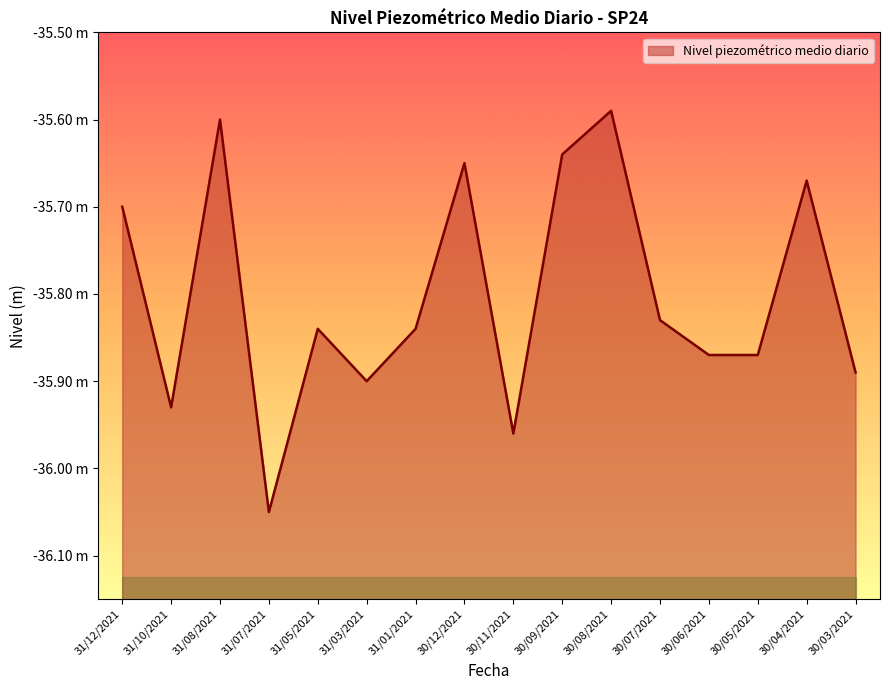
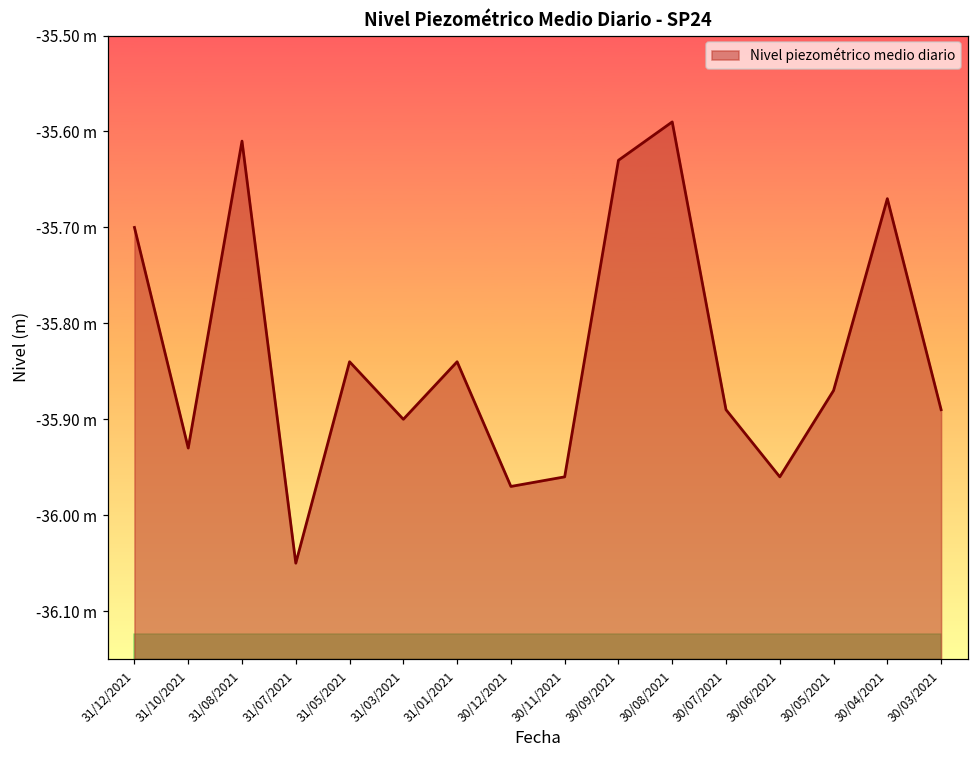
Nivel piezométrico medio diario, 31/08/2021: -35.60 m -> -35.61 m
Nivel piezométrico medio diario, 30/12/2021: -35.65 m -> -35.97 m
Nivel piezométrico medio diario, 30/09/2021: -35.64 m -> -35.63 m
Nivel piezométrico medio diario, 30/07/2021: -35.83 m -> -35.89 m
Nivel piezométrico medio diario, 30/06/2021: -35.87 m -> -35.96 m
